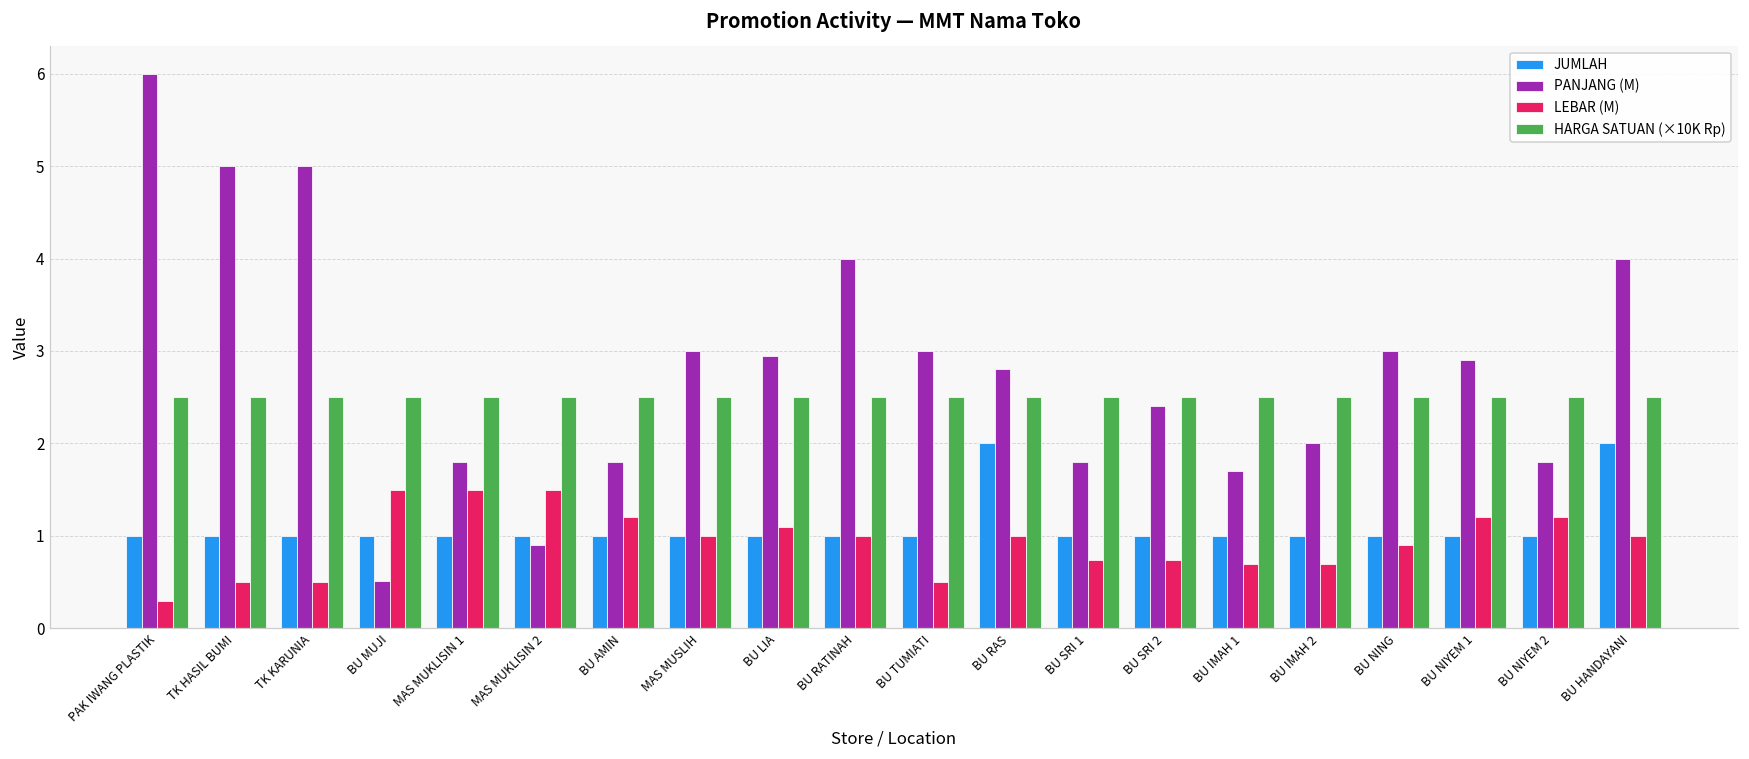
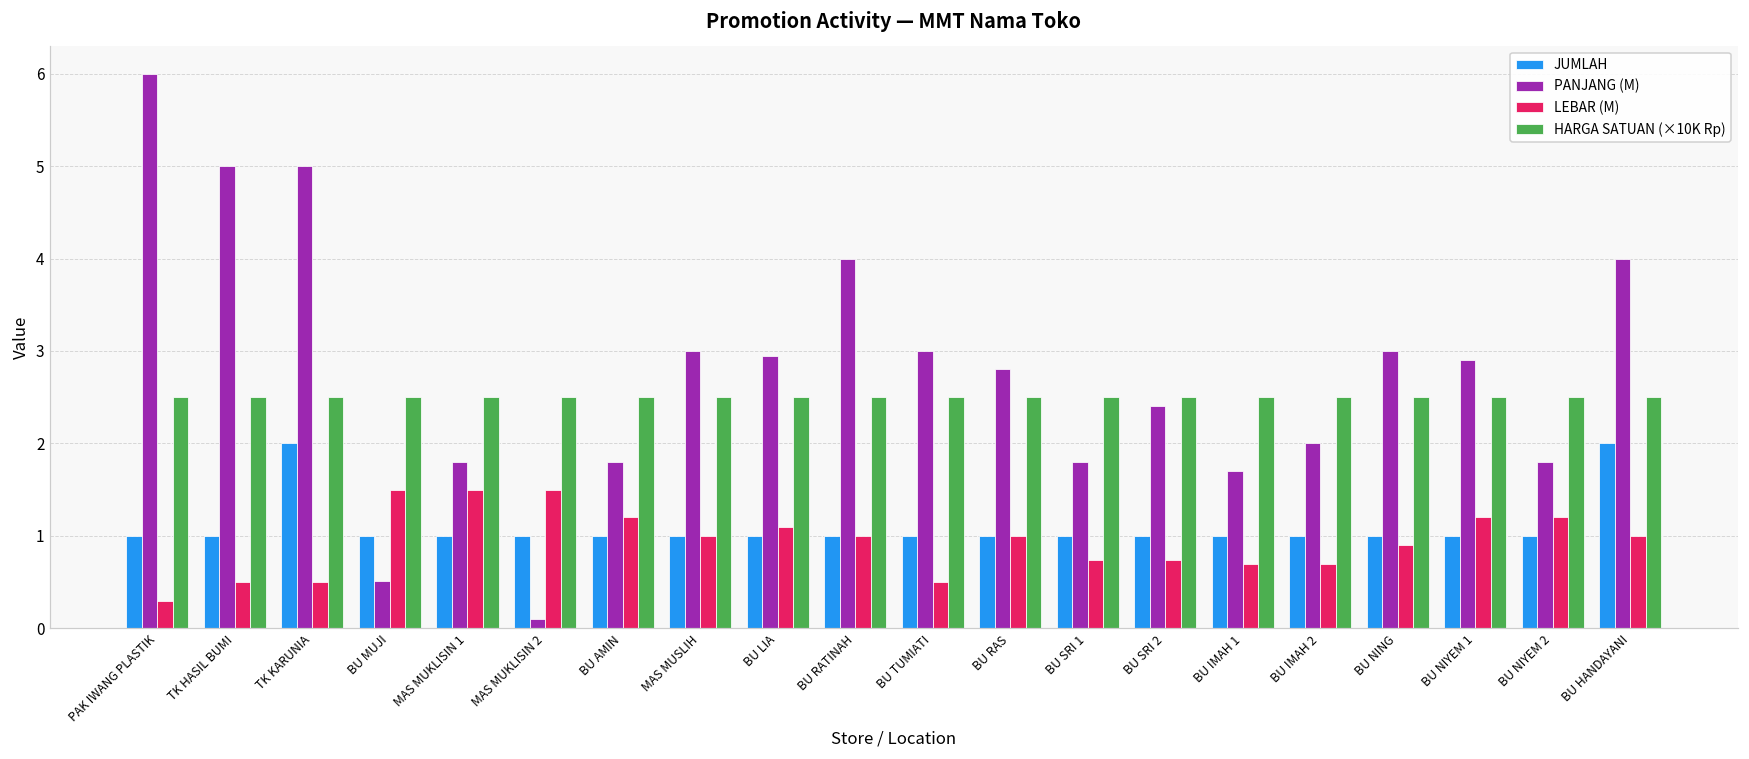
JUMLAH, TK KARUNIA: 1 -> 2
PANJANG (M), MAS MUKLISIN 2: 0.9 -> 0.1
JUMLAH, BU RAS: 2 -> 1
